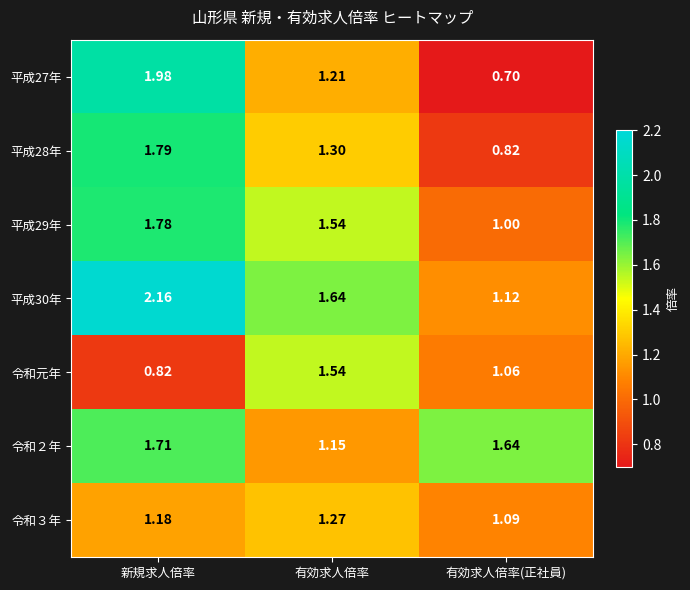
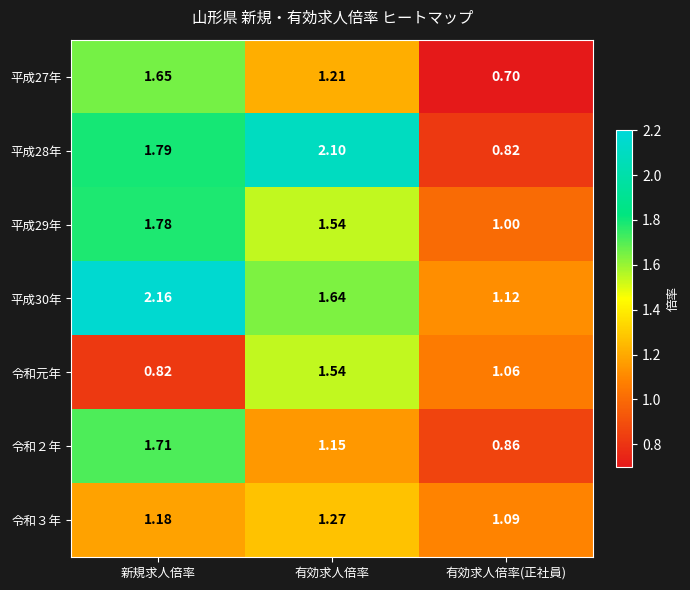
平成27年, 新規求人倍率: 1.98 -> 1.65
平成28年, 有効求人倍率: 1.30 -> 2.10
令和２年, 有効求人倍率(正社員): 1.64 -> 0.86
